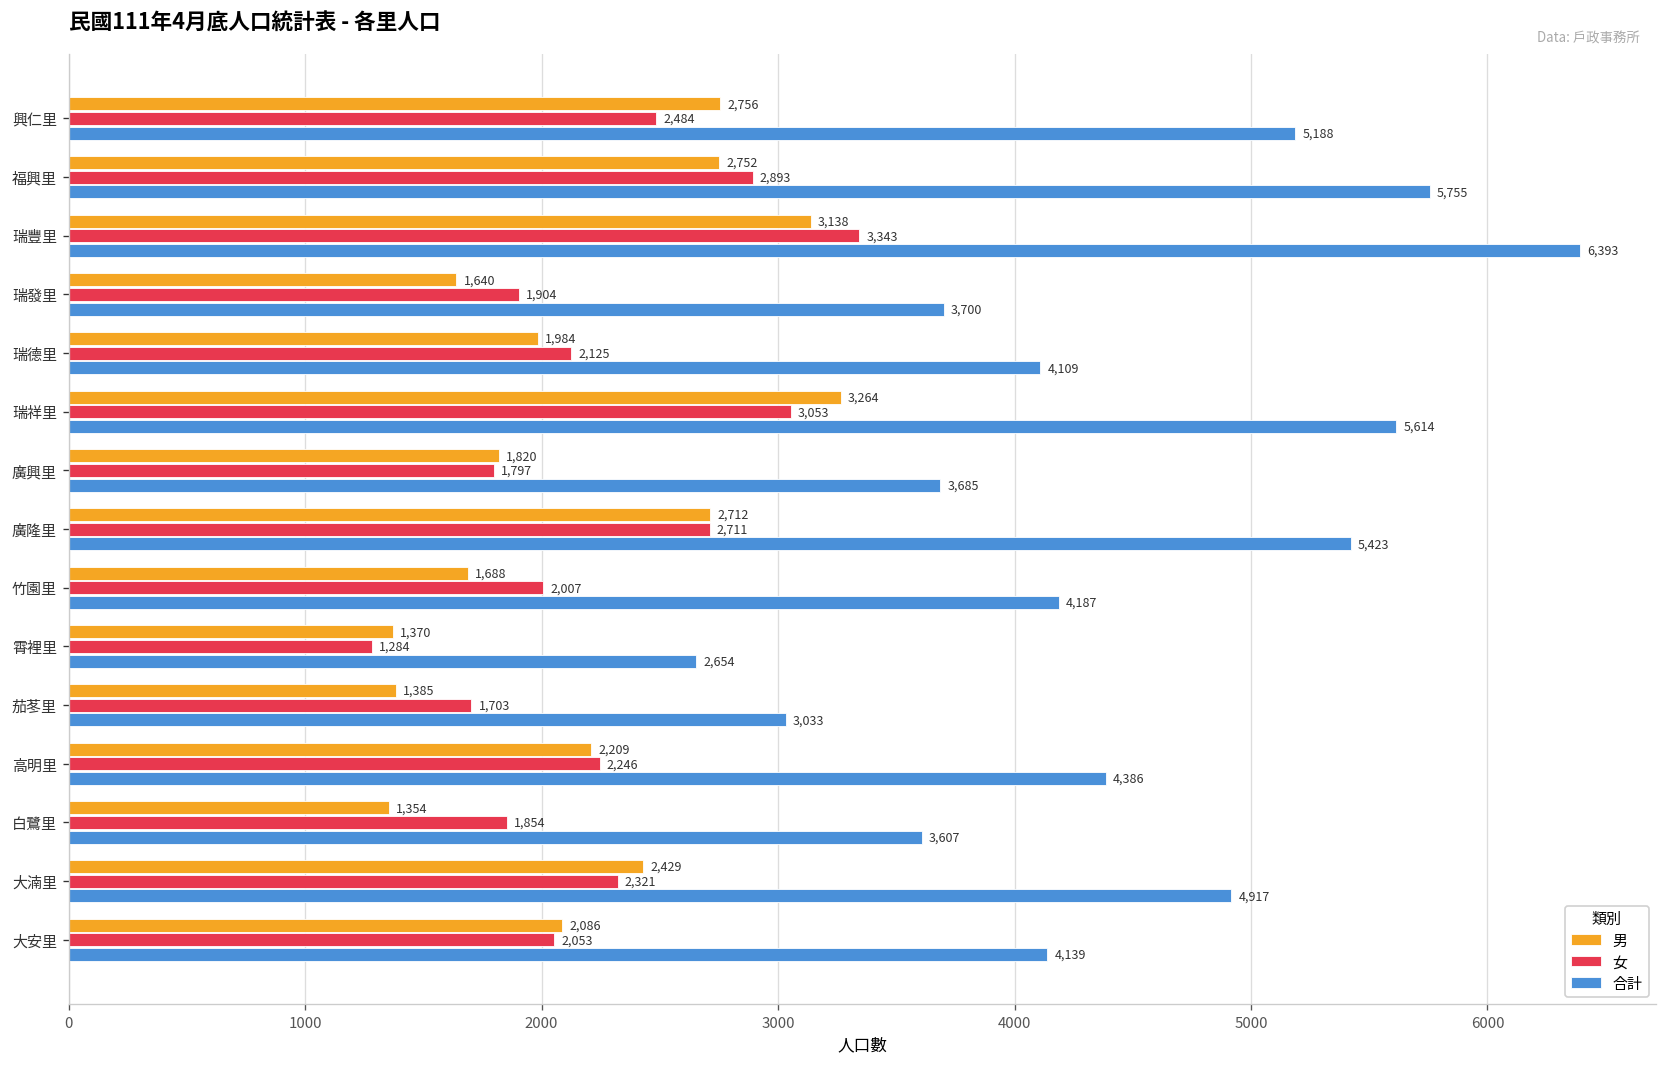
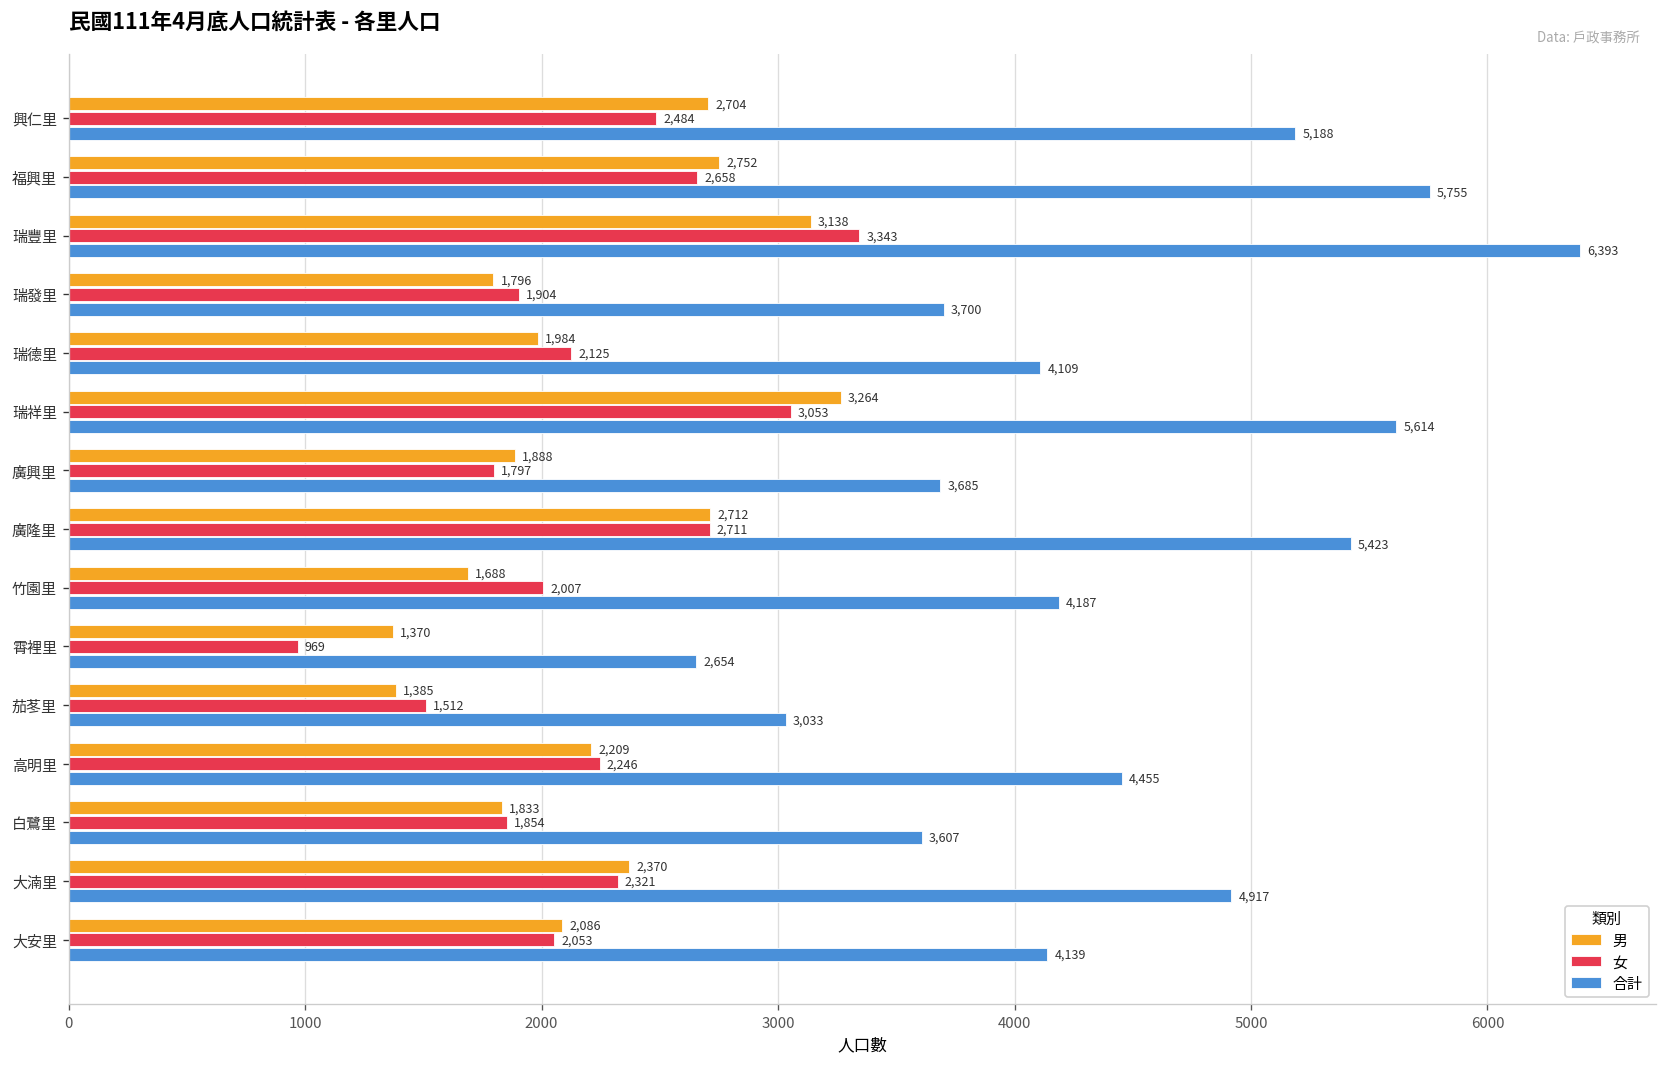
男, 興仁里: 2,756 -> 2,704
女, 福興里: 2,893 -> 2,658
男, 瑞發里: 1,640 -> 1,796
男, 廣興里: 1,820 -> 1,888
女, 霄裡里: 1,284 -> 969
女, 茄苳里: 1,703 -> 1,512
合計, 高明里: 4,386 -> 4,455
男, 白鷺里: 1,354 -> 1,833
男, 大湳里: 2,429 -> 2,370
